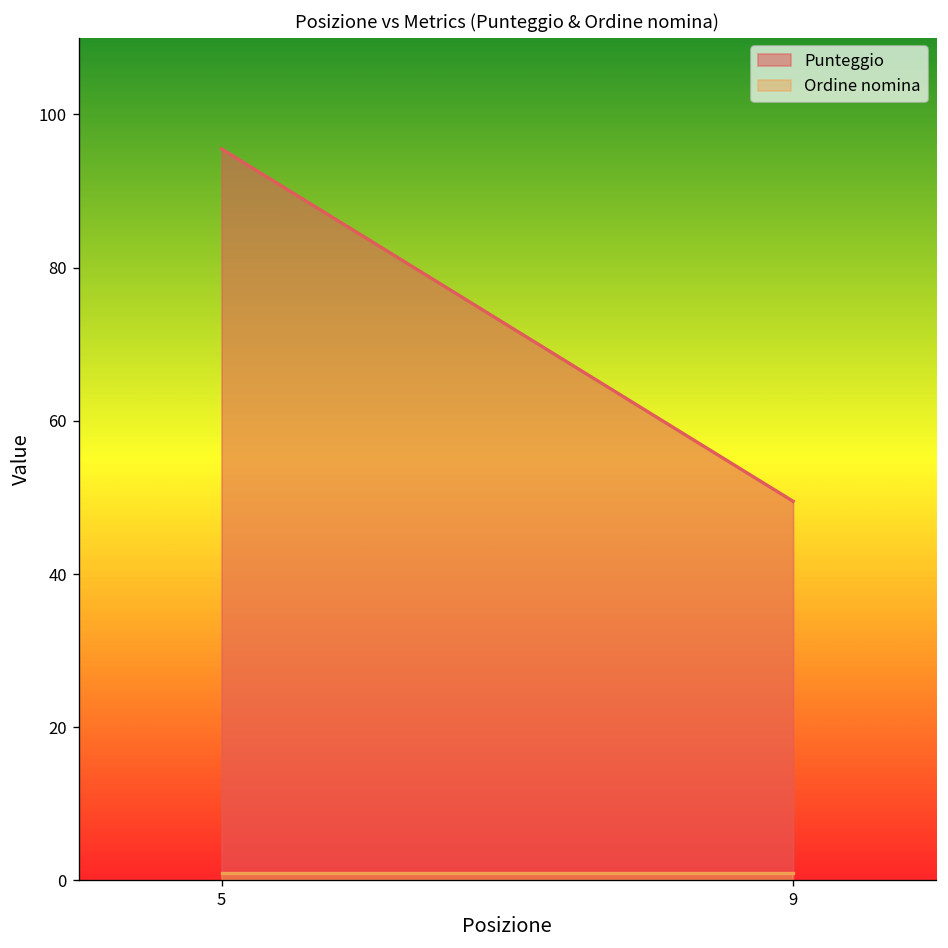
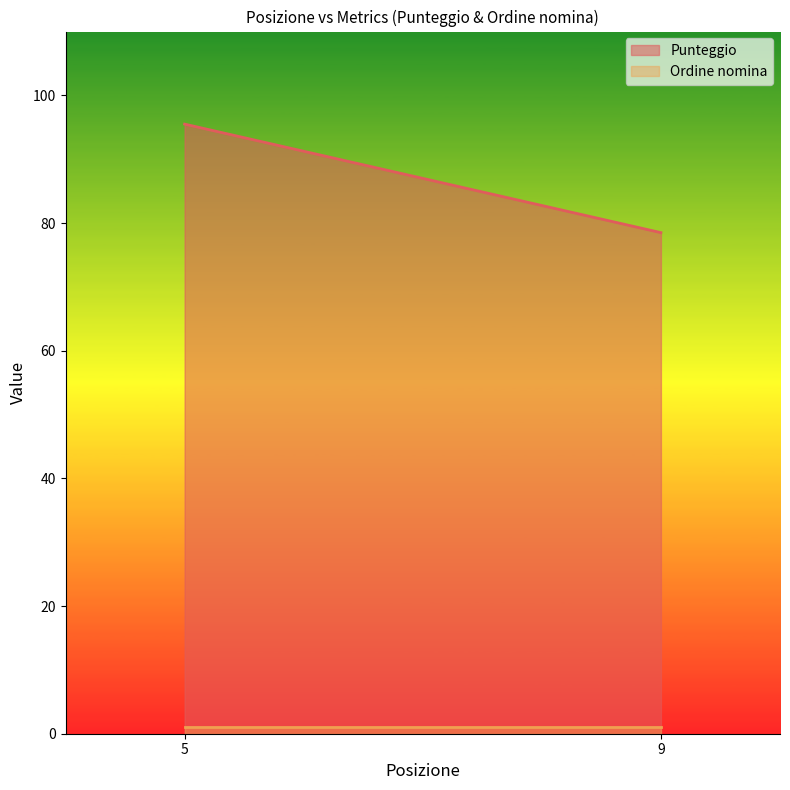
Punteggio, 9: 50 -> 79
